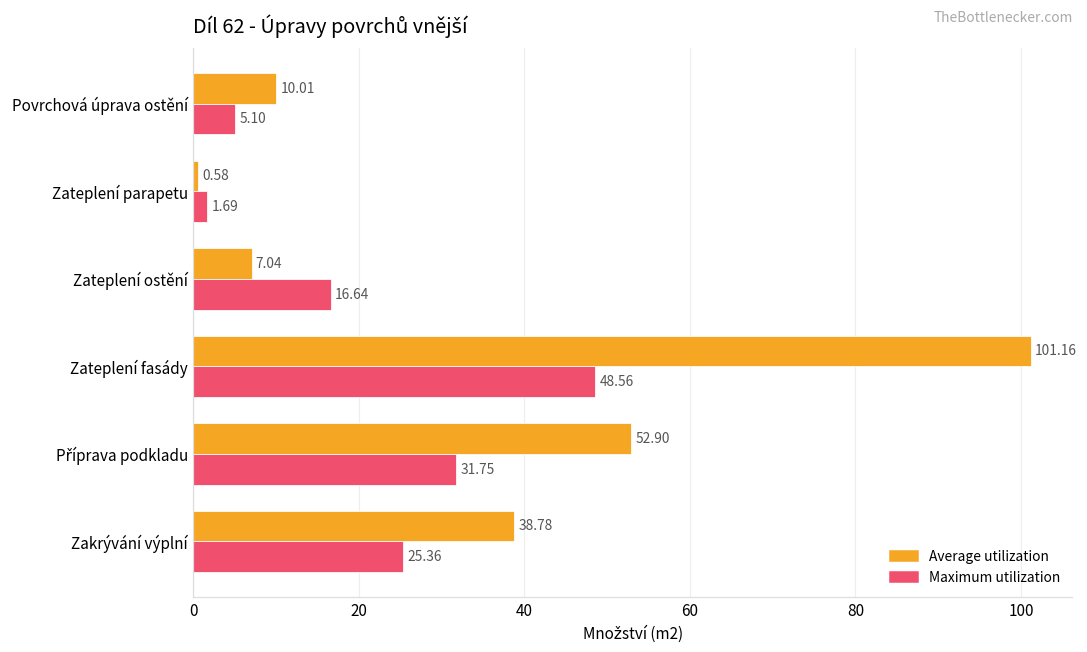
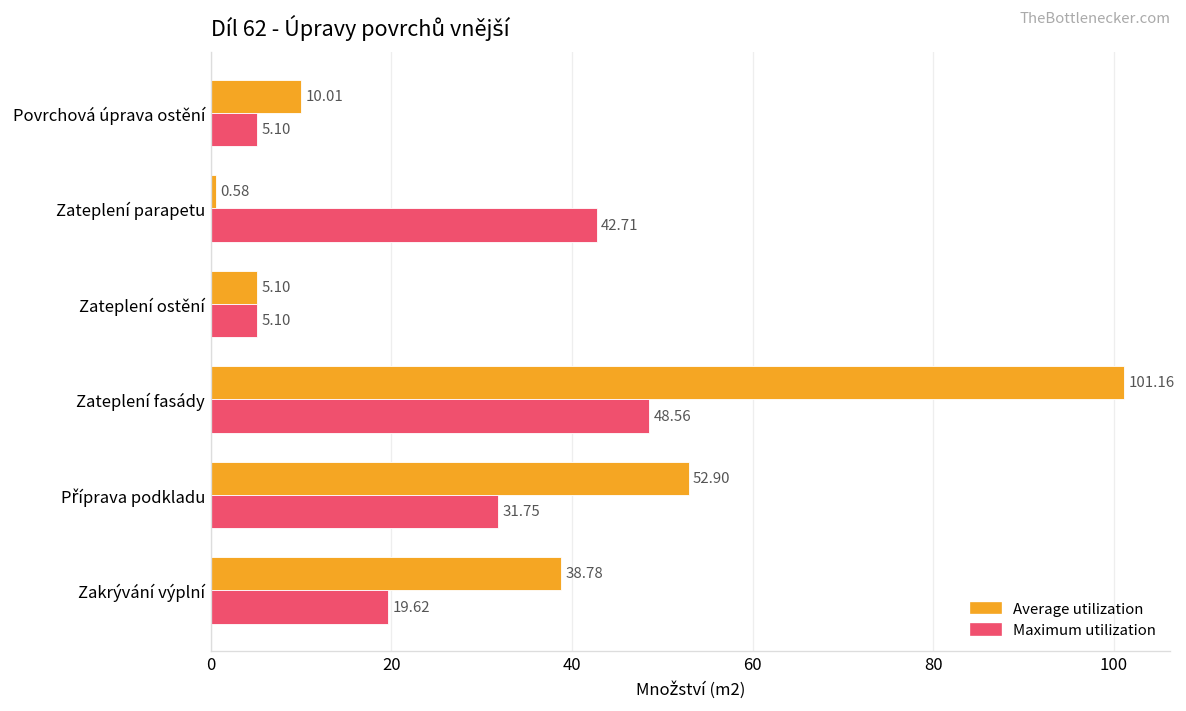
Maximum utilization, Zateplení parapetu: 1.69 -> 42.71
Average utilization, Zateplení ostění: 7.04 -> 5.10
Maximum utilization, Zateplení ostění: 16.64 -> 5.10
Maximum utilization, Zakrývání výplní: 25.36 -> 19.62
